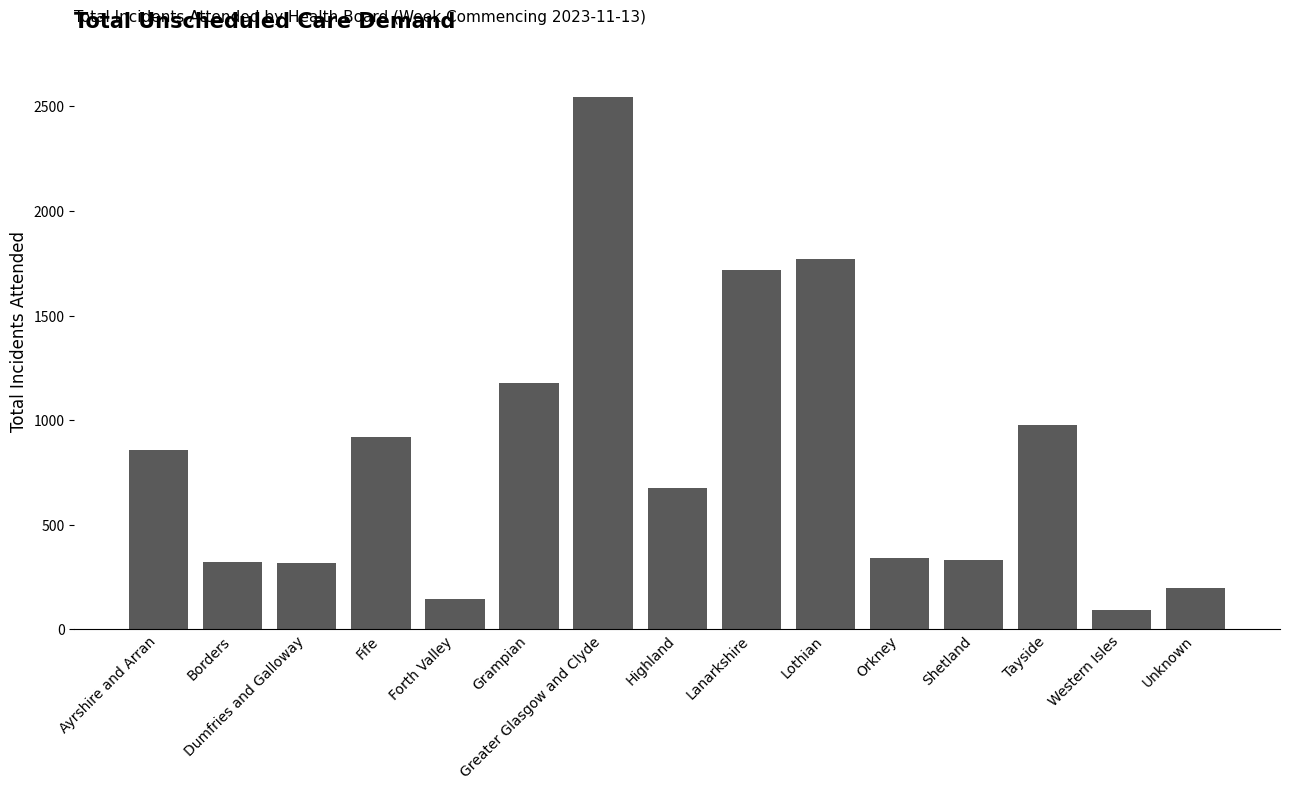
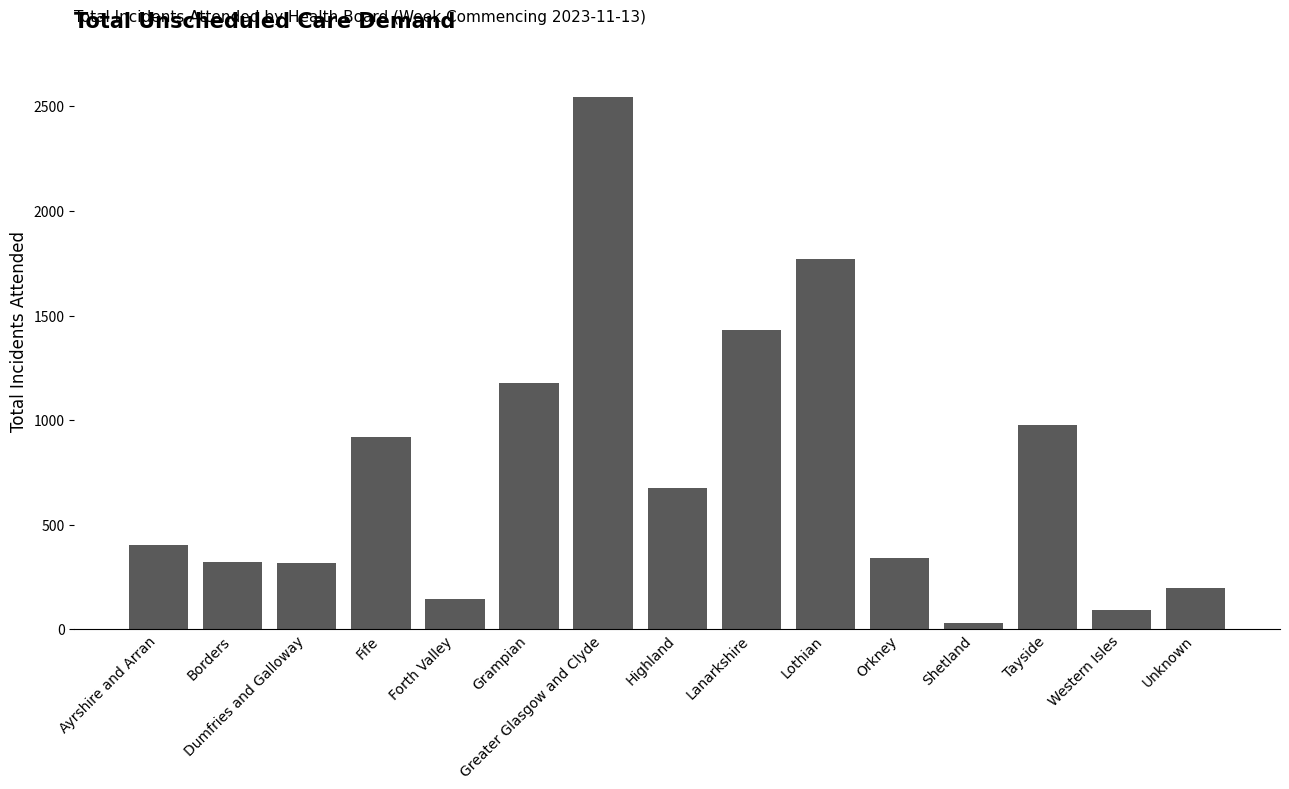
Ayrshire and Arran: 860 -> 400
Lanarkshire: 1720 -> 1430
Shetland: 330 -> 30
